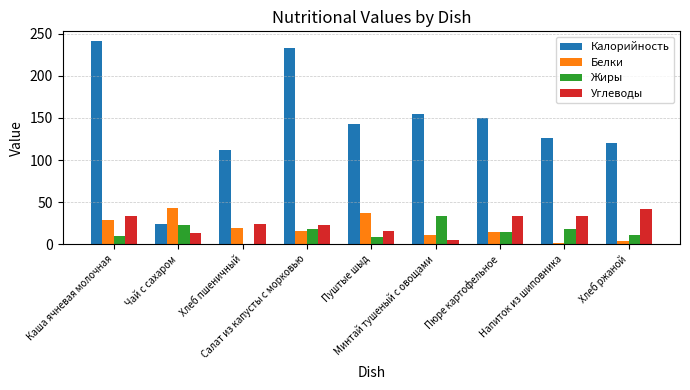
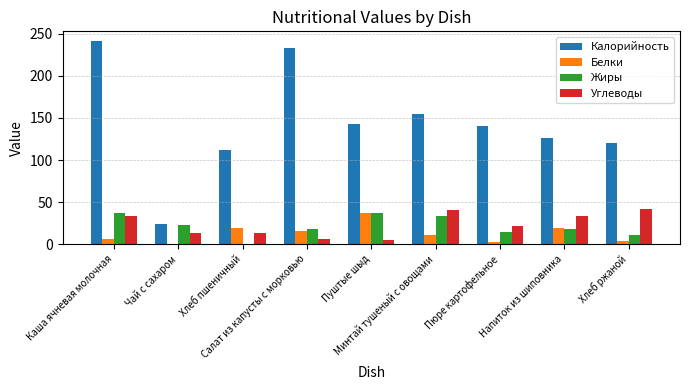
Белки, Каша ячневая молочная: 30 -> 10
Жиры, Каша ячневая молочная: 10 -> 40
Белки, Чай с сахаром: 40 -> 0
Углеводы, Хлеб пшеничный: 20 -> 10
Углеводы, Салат из капусты с морковью: 20 -> 10
Жиры, Пуштые шыд: 10 -> 40
Углеводы, Пуштые шыд: 20 -> 0
Углеводы, Минтай тушеный с овощами: 0 -> 40
Калорийность, Пюре картофельное: 150 -> 140
Белки, Пюре картофельное: 10 -> 0
Углеводы, Пюре картофельное: 30 -> 20
Белки, Напиток из шиповника: 0 -> 20
